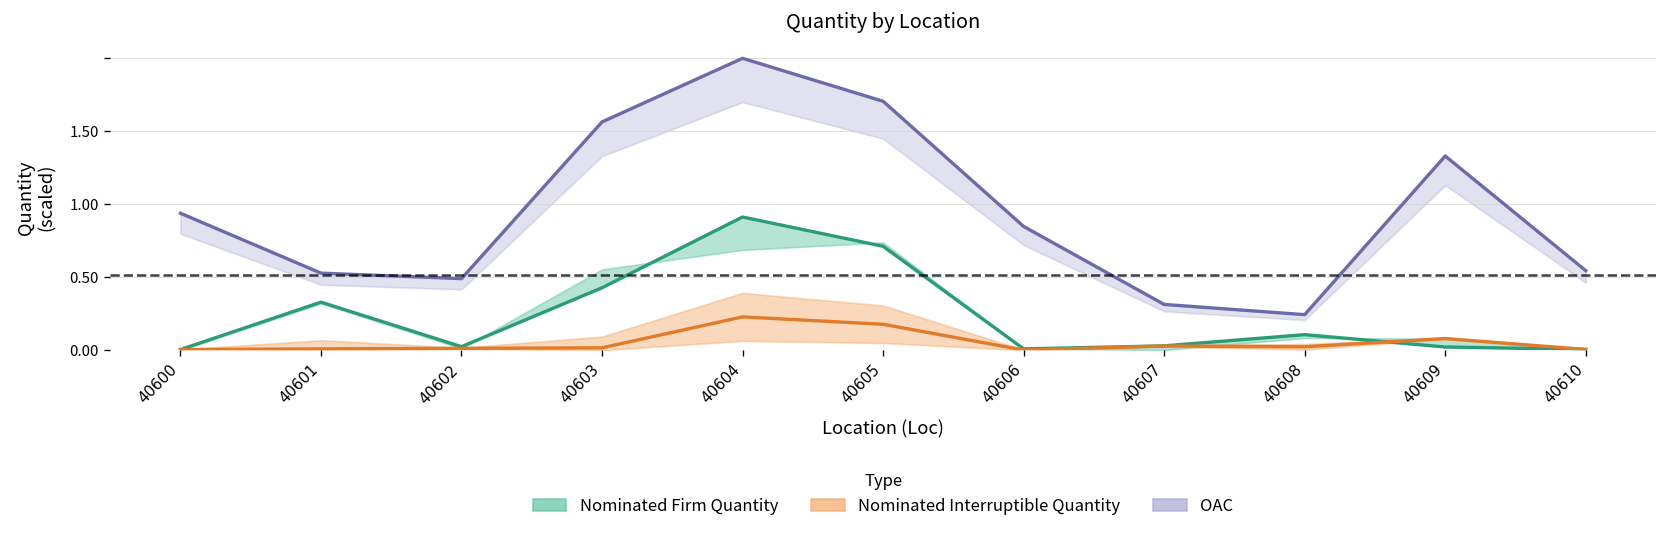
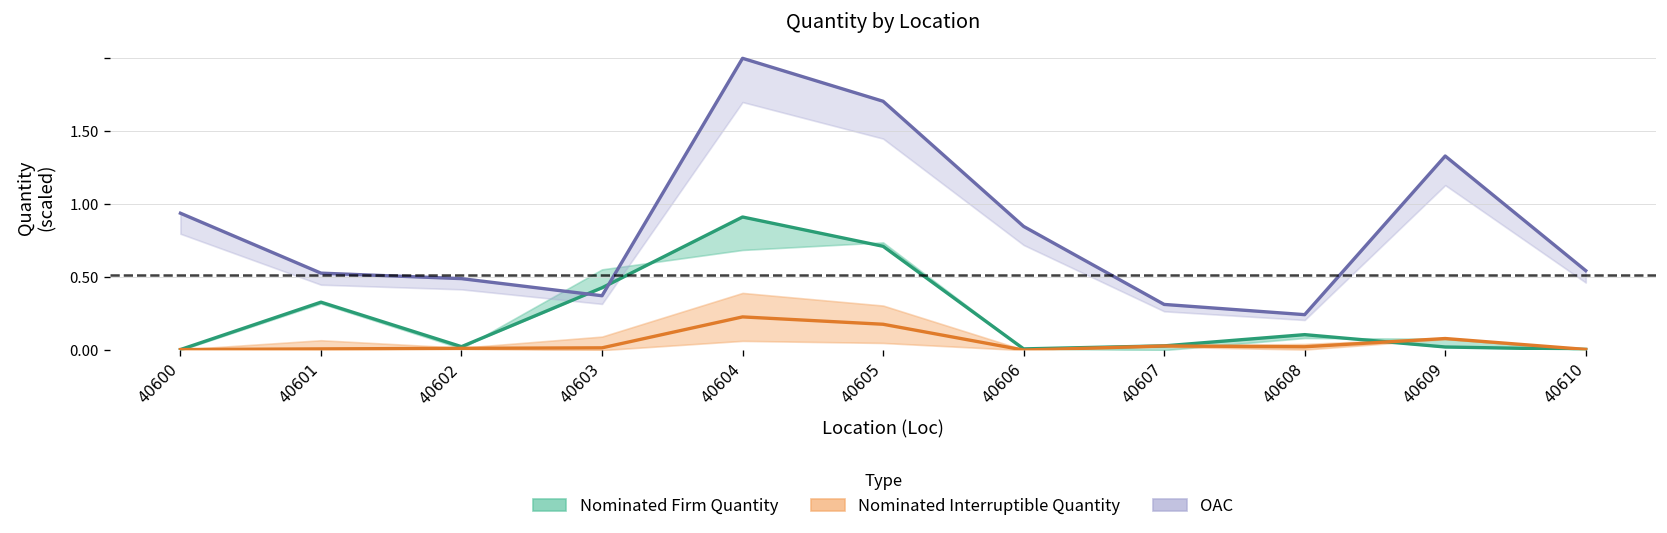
OAC, 40603: 1.56 -> 0.37
